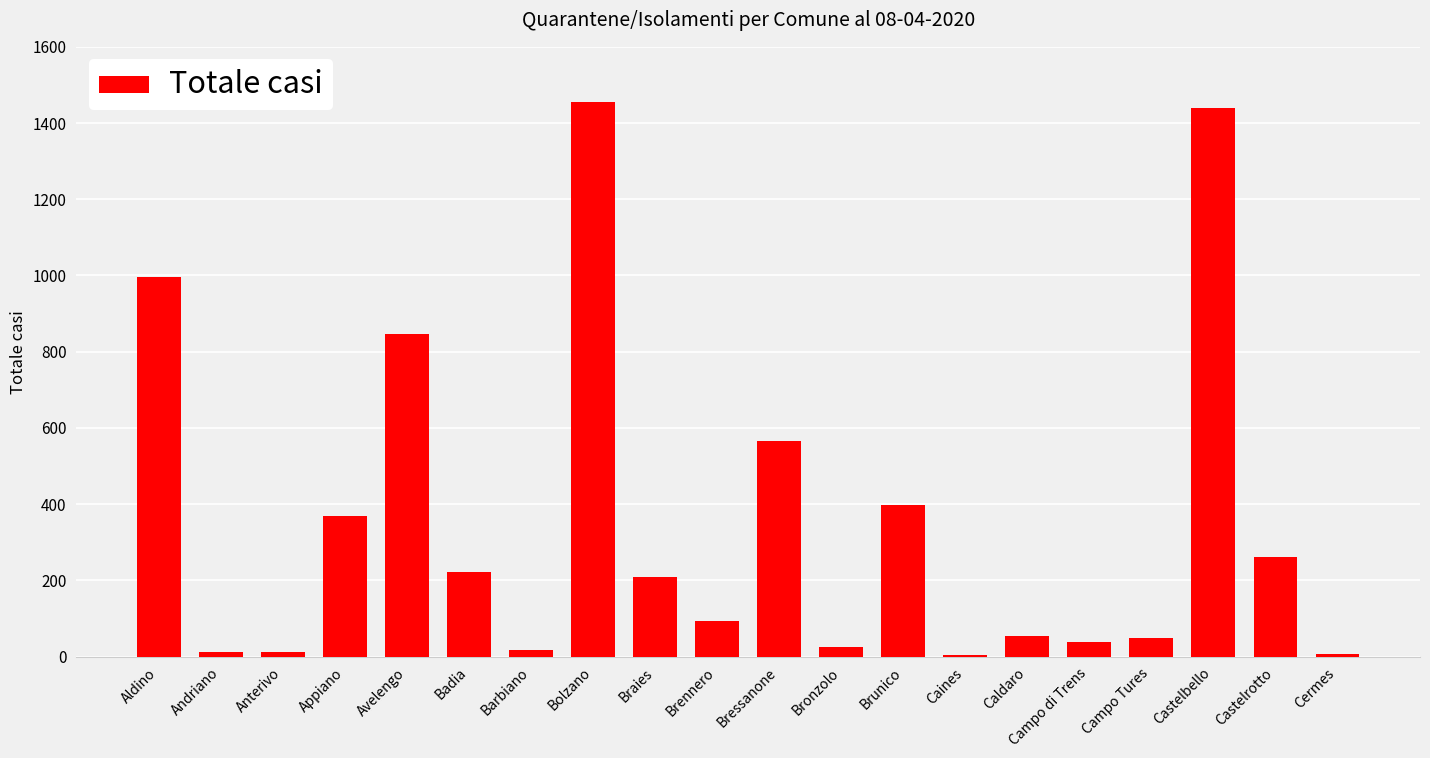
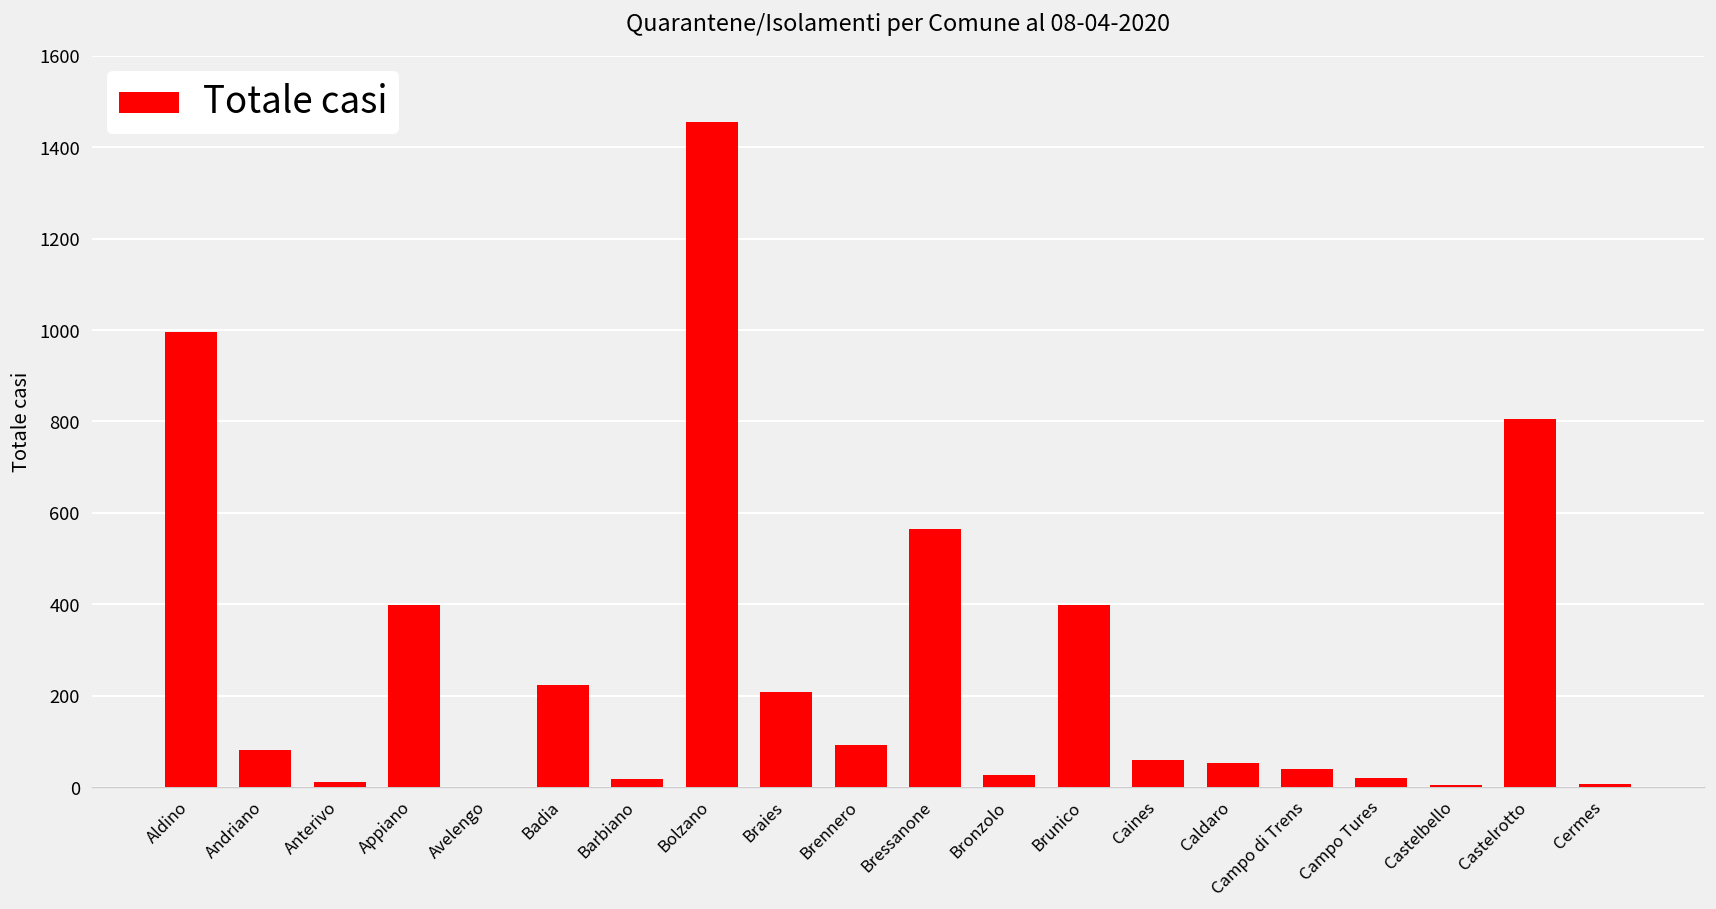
Andriano: 10 -> 80
Appiano: 370 -> 400
Avelengo: 850 -> 0
Caines: 0 -> 60
Campo Tures: 50 -> 20
Castelbello: 1440 -> 10
Castelrotto: 260 -> 810
